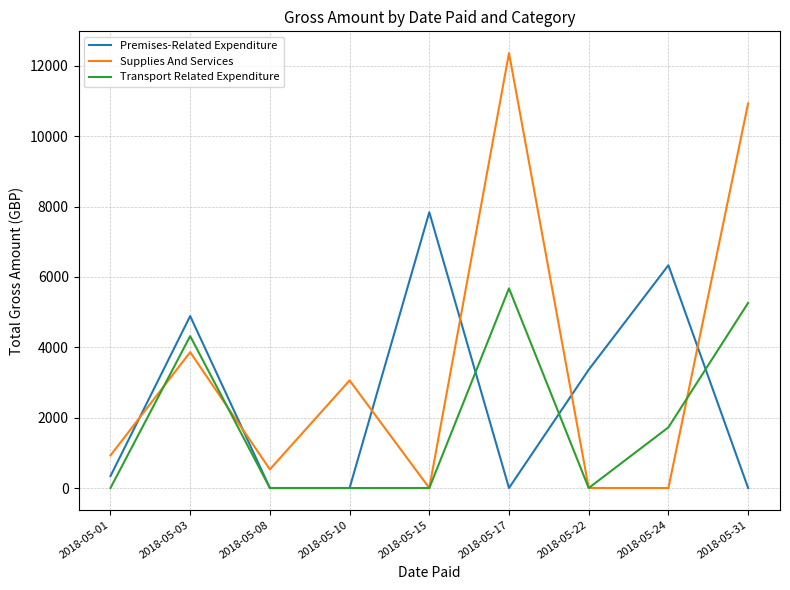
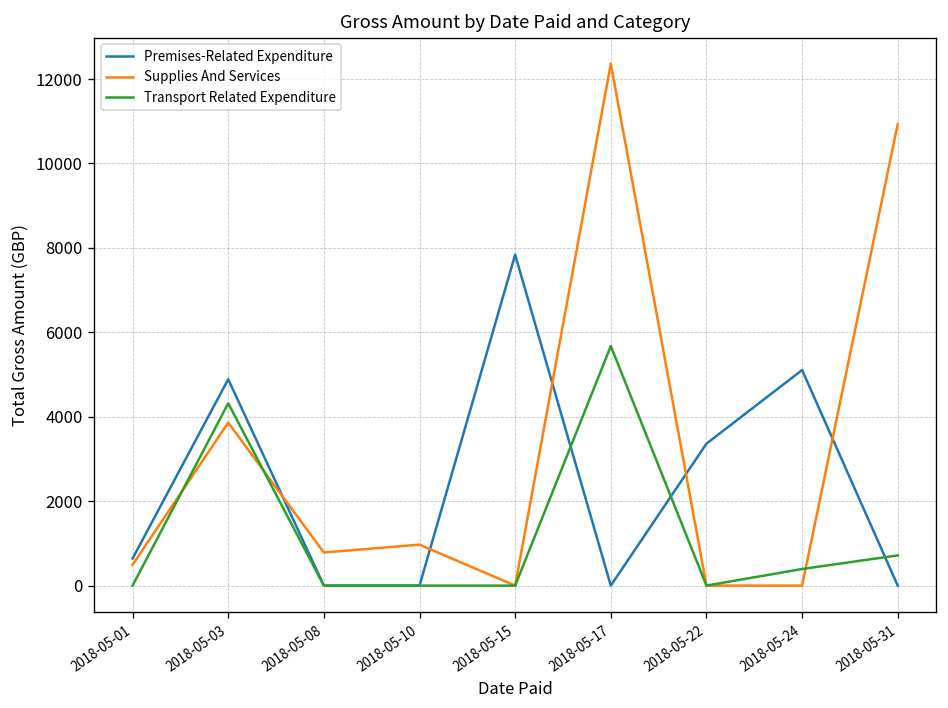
Premises-Related Expenditure, 2018-05-01: 300 -> 600
Supplies And Services, 2018-05-01: 900 -> 500
Supplies And Services, 2018-05-08: 500 -> 800
Supplies And Services, 2018-05-10: 3100 -> 1000
Premises-Related Expenditure, 2018-05-24: 6300 -> 5100
Transport Related Expenditure, 2018-05-24: 1700 -> 400
Transport Related Expenditure, 2018-05-31: 5300 -> 700
